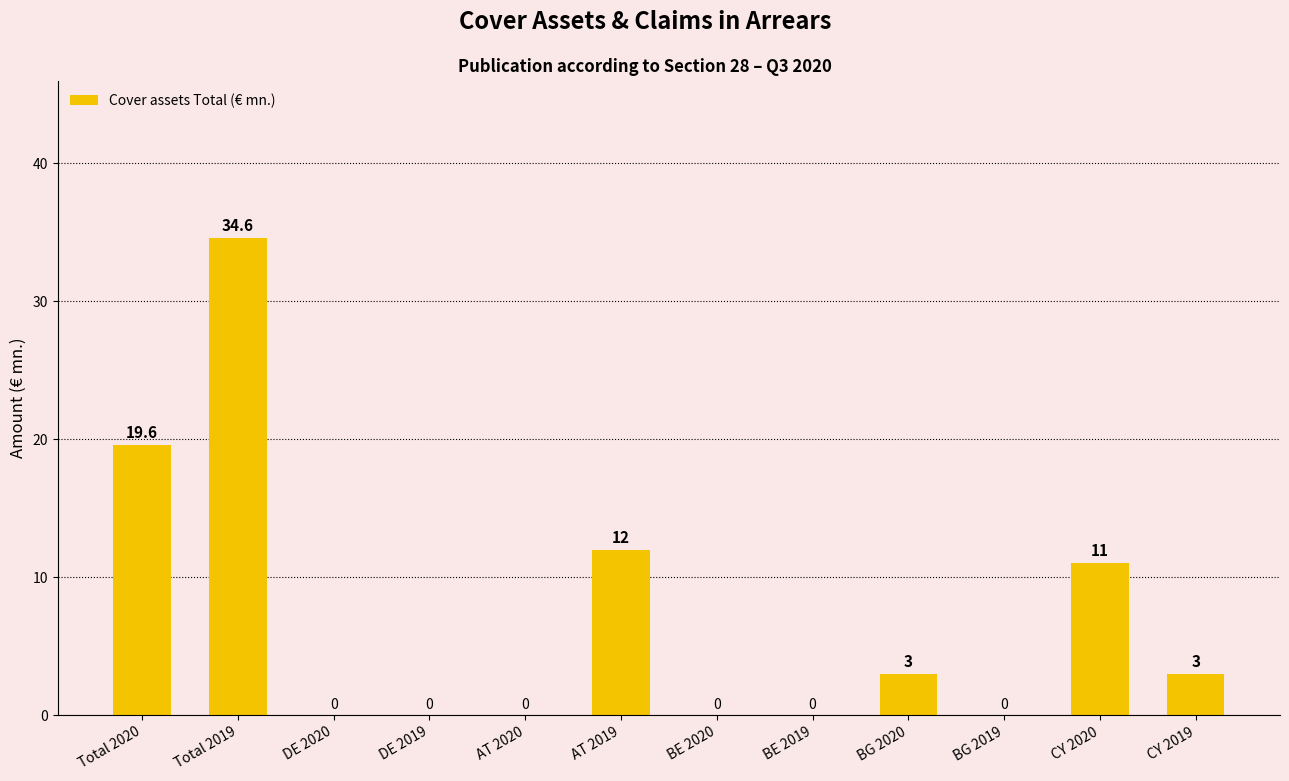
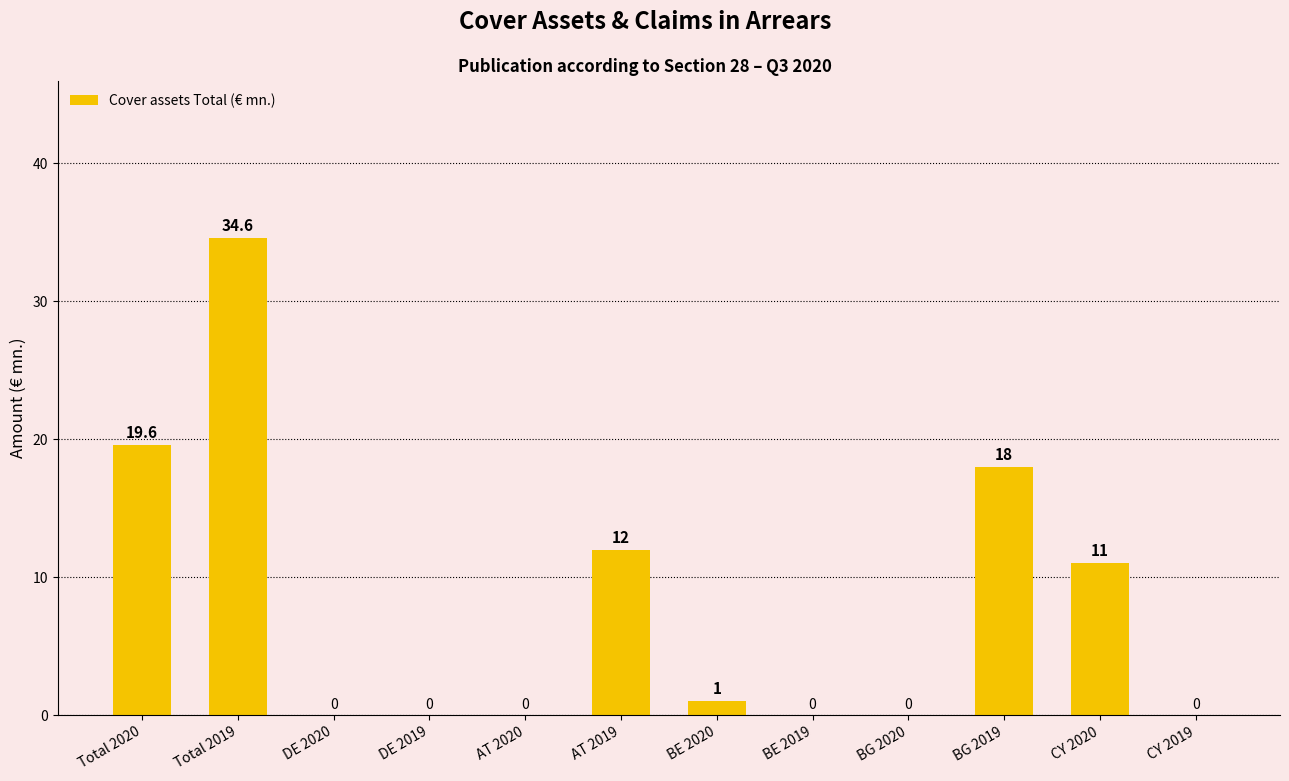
BE 2020: 0 -> 1
BG 2020: 3 -> 0
BG 2019: 0 -> 18
CY 2019: 3 -> 0
